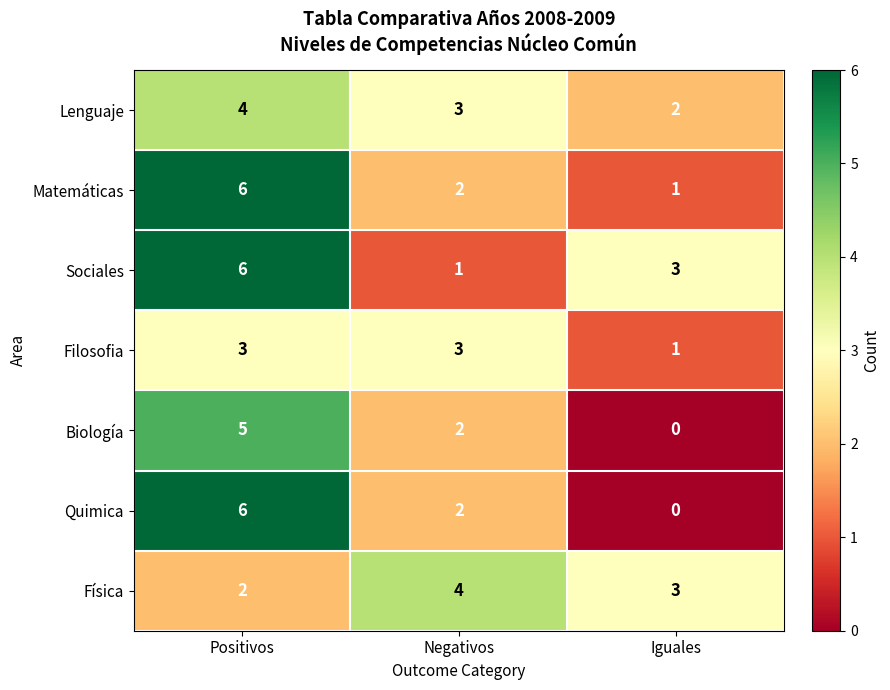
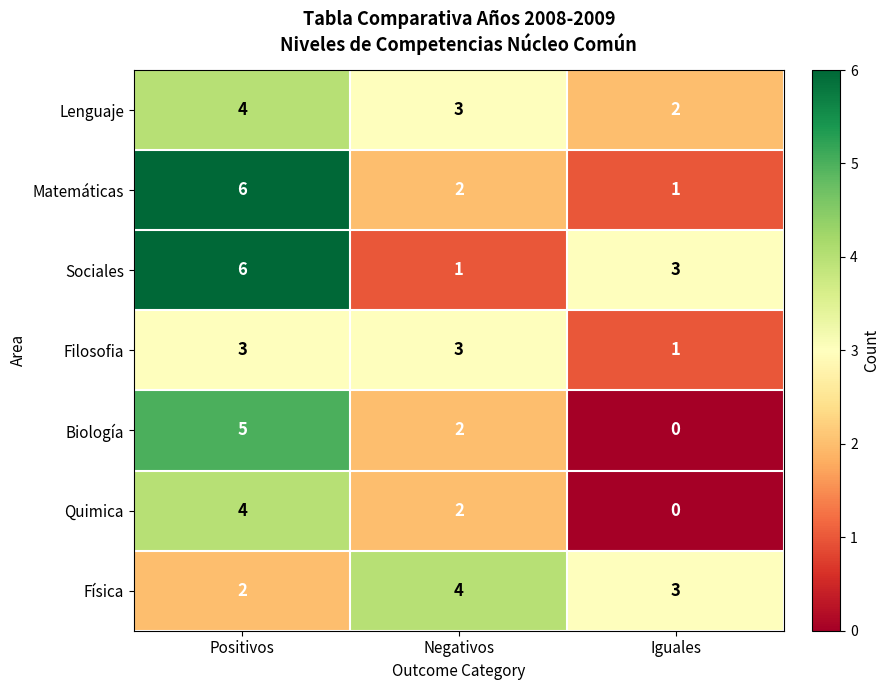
Quimica, Positivos: 6 -> 4
